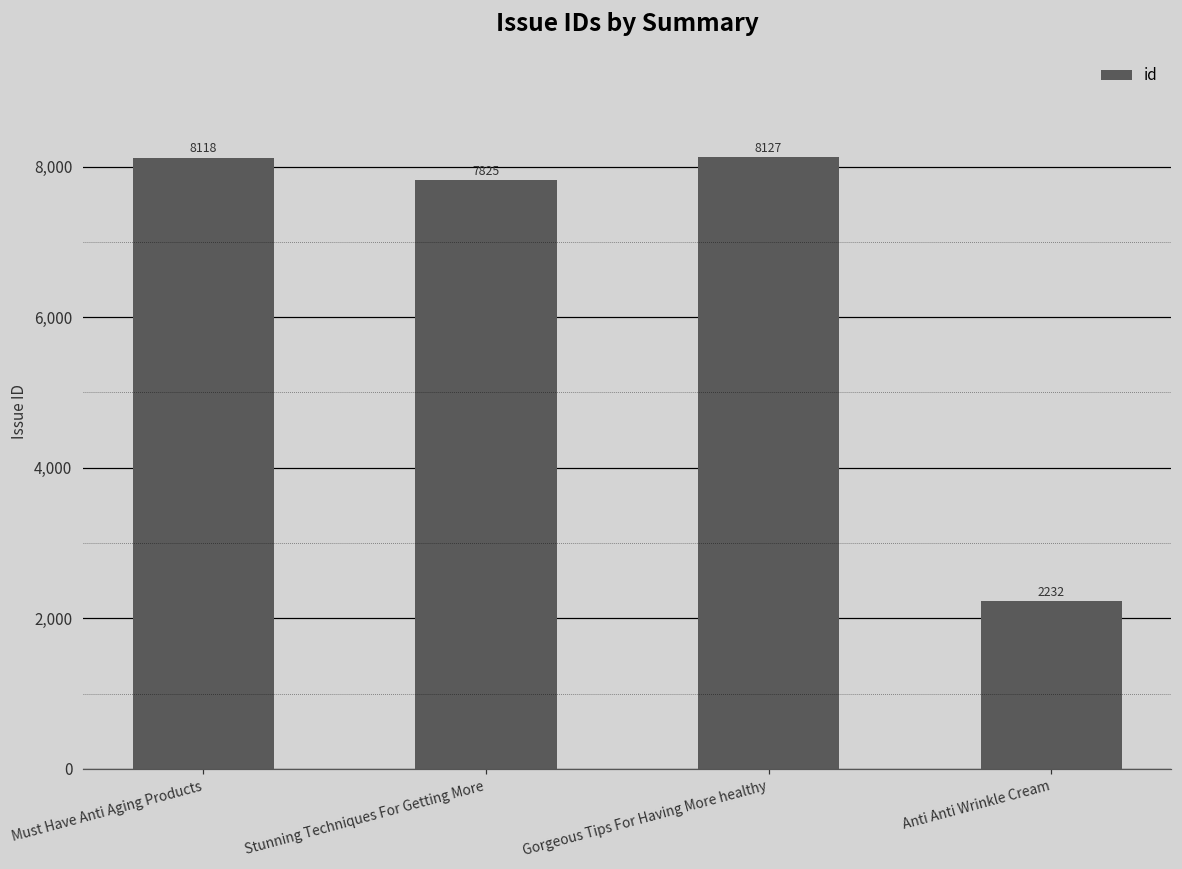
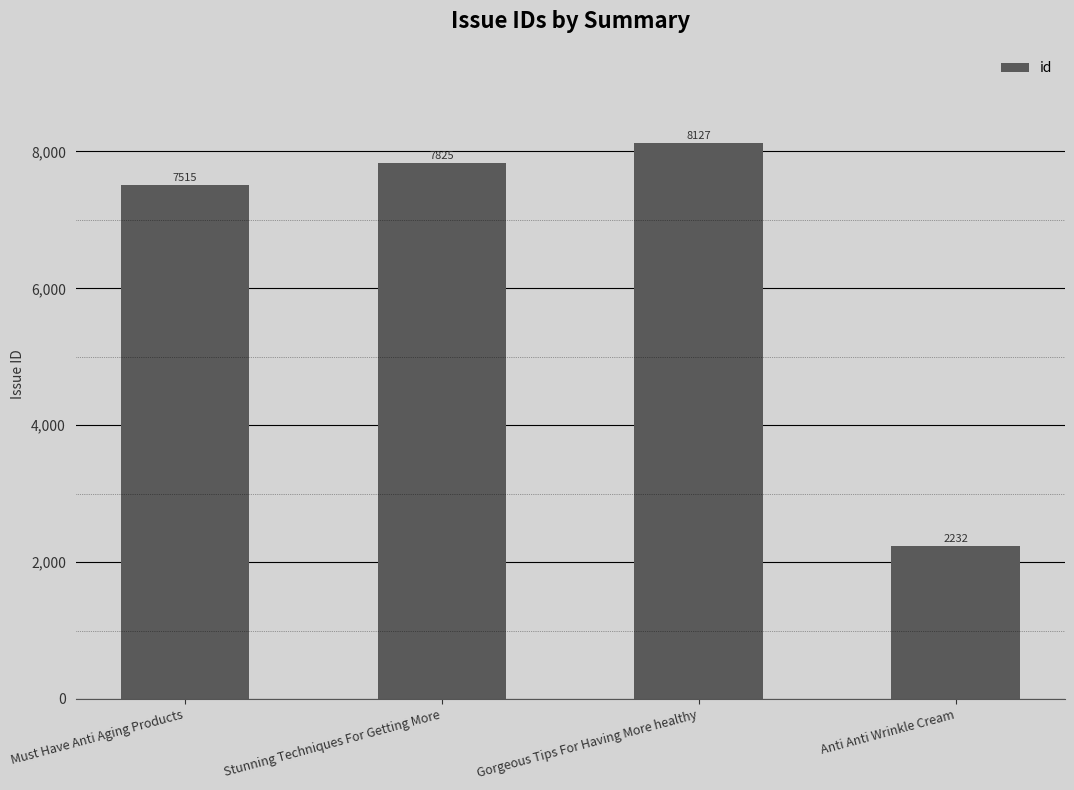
Must Have Anti Aging Products: 8118 -> 7515
